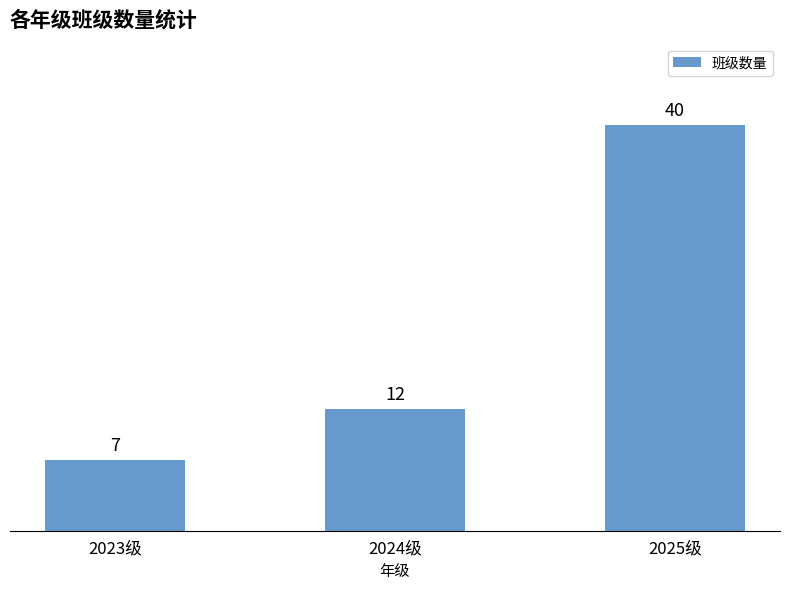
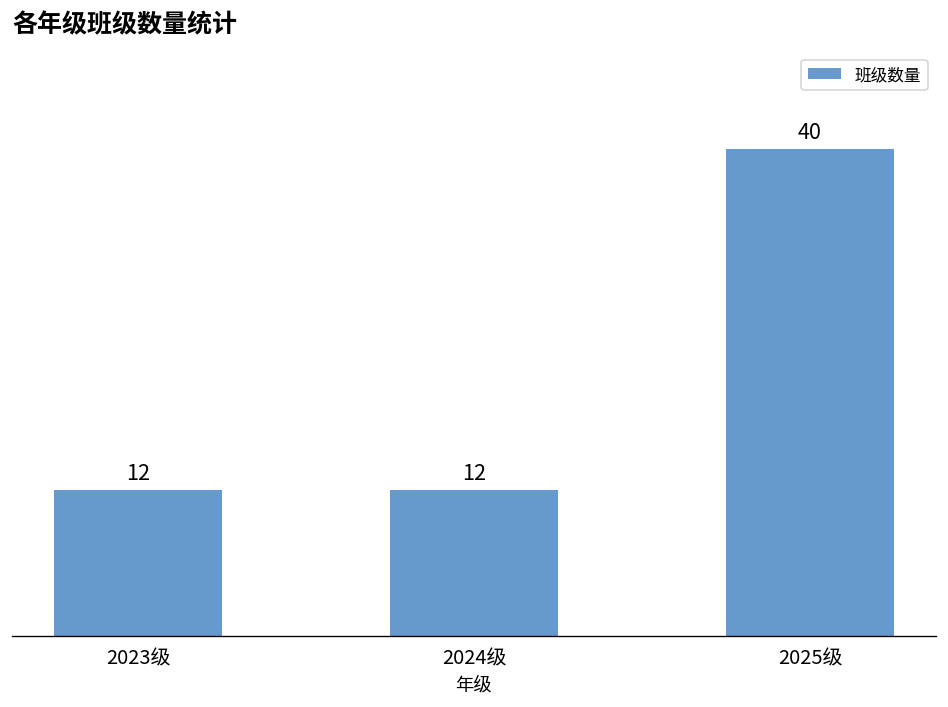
2023级: 7 -> 12
